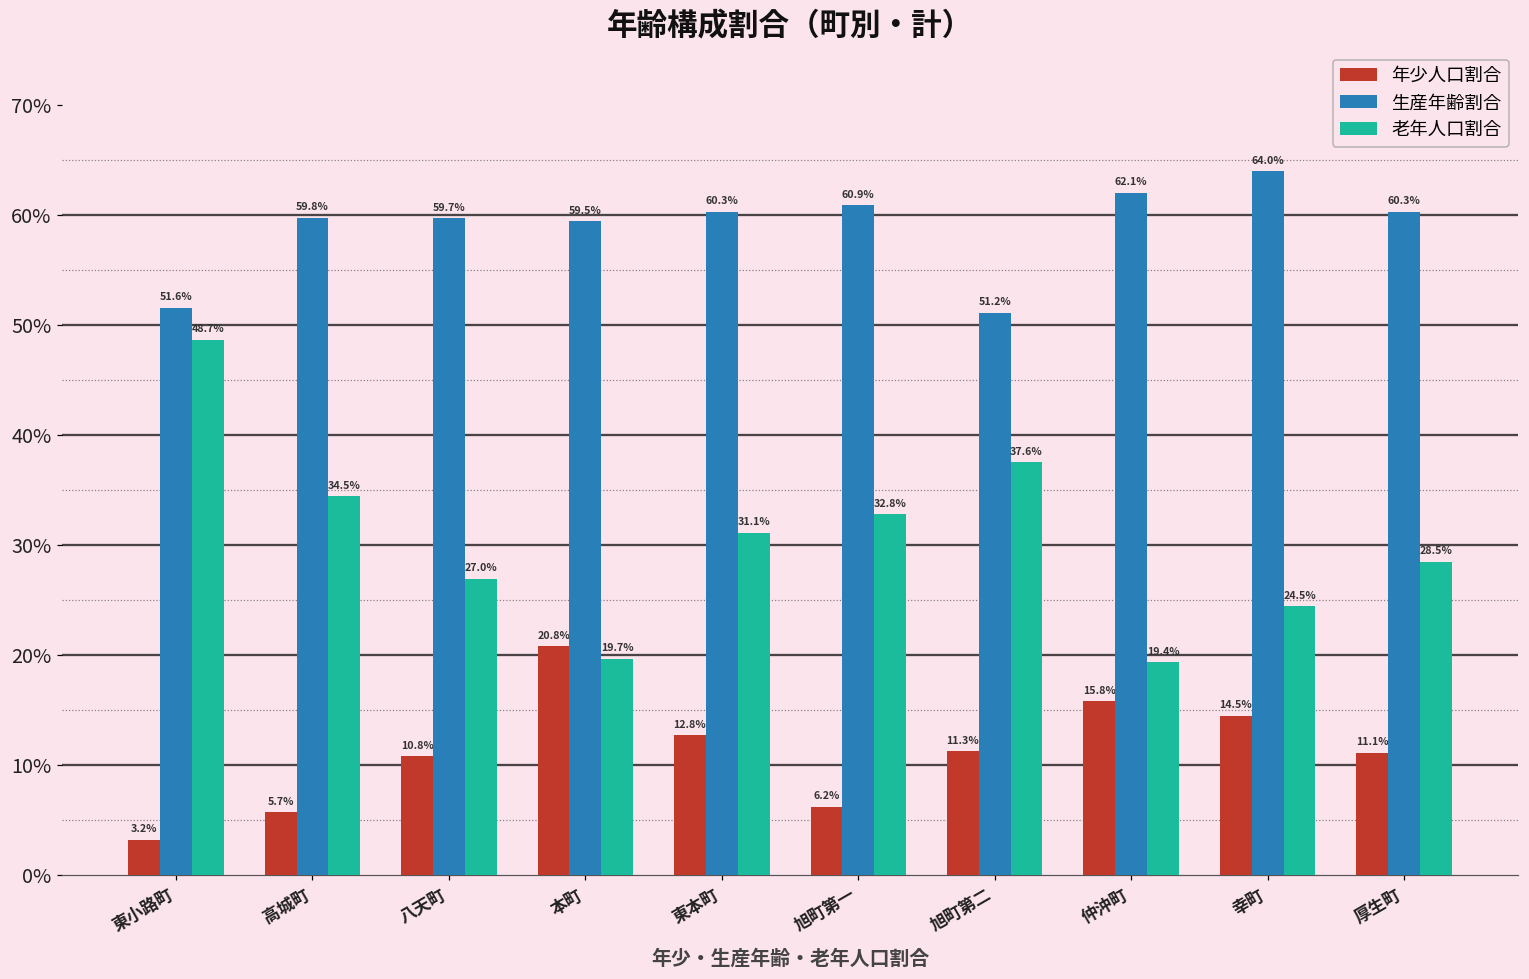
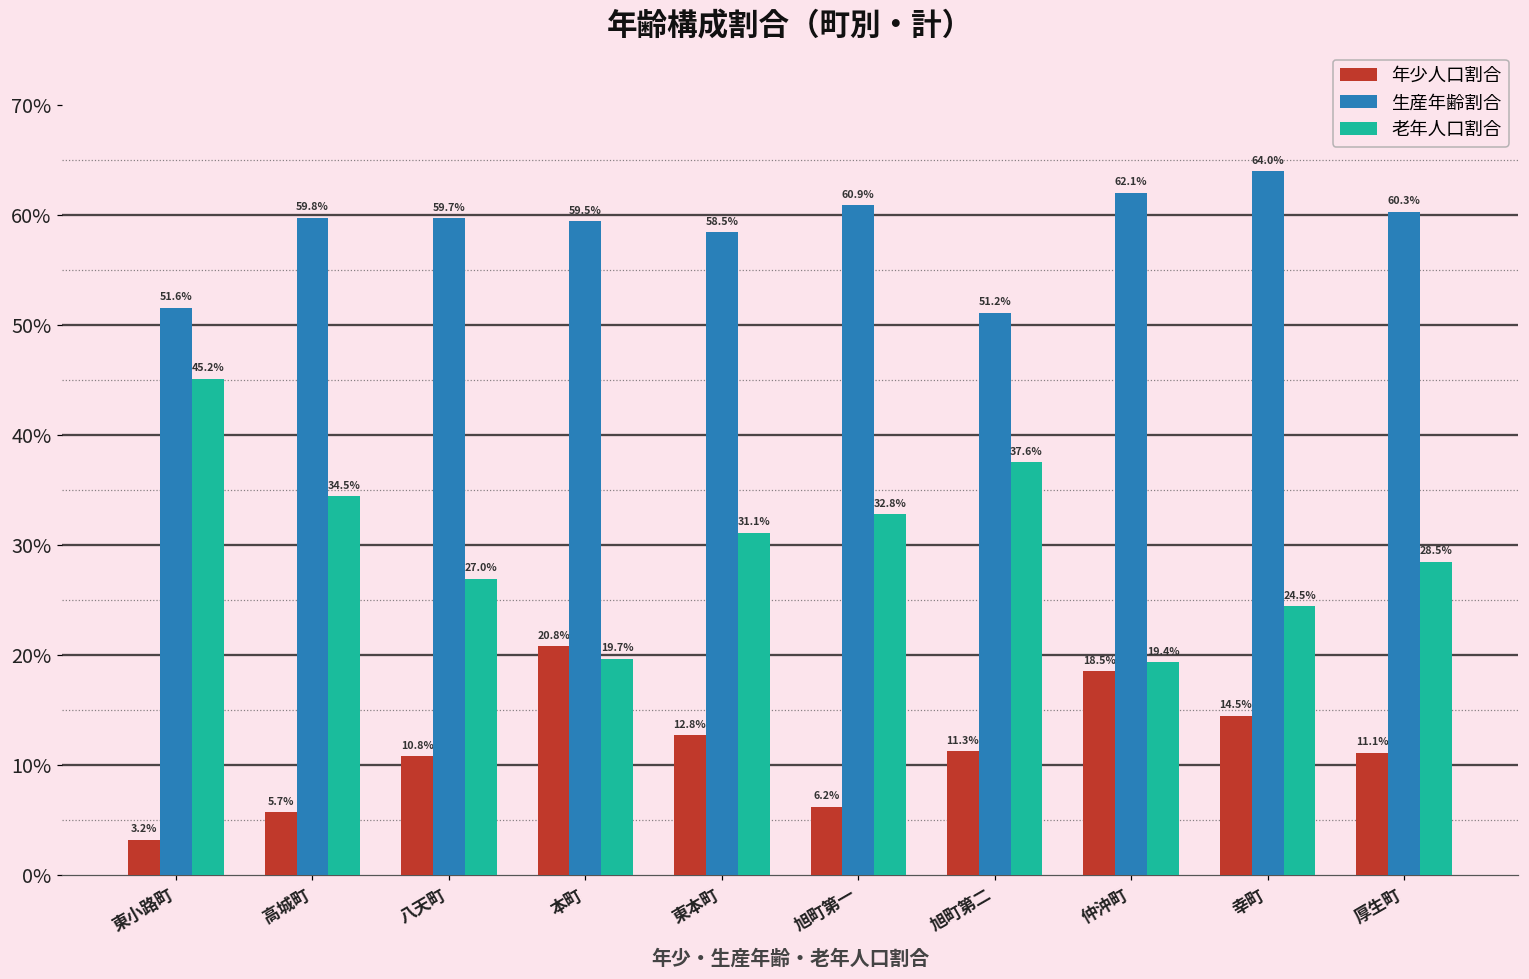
老年人口割合, 東小路町: 48.7% -> 45.2%
生産年齢割合, 東本町: 60.3% -> 58.5%
年少人口割合, 仲沖町: 15.8% -> 18.5%
